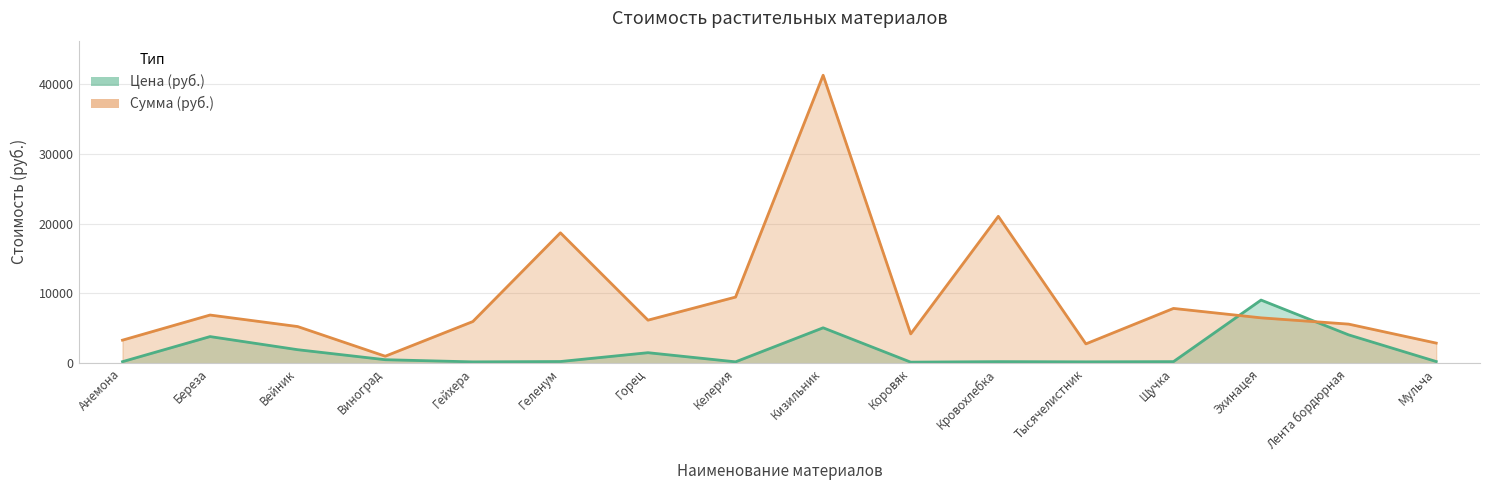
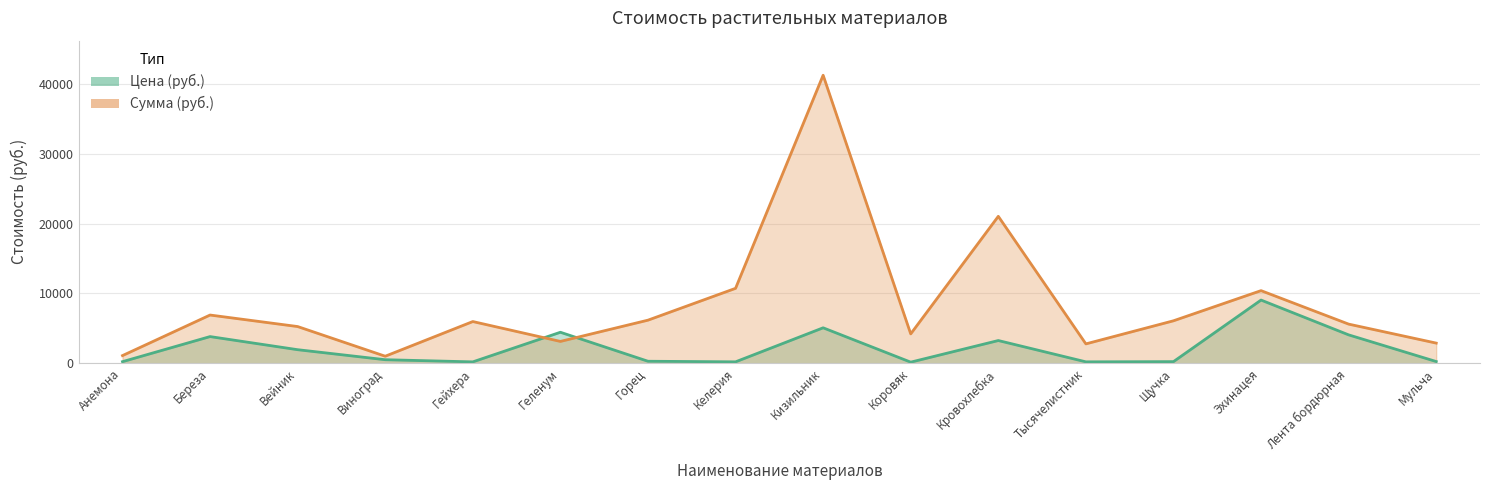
Сумма (руб.), Анемона: 3000 -> 1000
Цена (руб.), Геленум: 0 -> 4000
Сумма (руб.), Геленум: 19000 -> 3000
Цена (руб.), Горец: 2000 -> 0
Сумма (руб.), Келерия: 9000 -> 11000
Цена (руб.), Кровохлебка: 0 -> 3000
Сумма (руб.), Щучка: 8000 -> 6000
Сумма (руб.), Эхинацея: 6000 -> 10000
